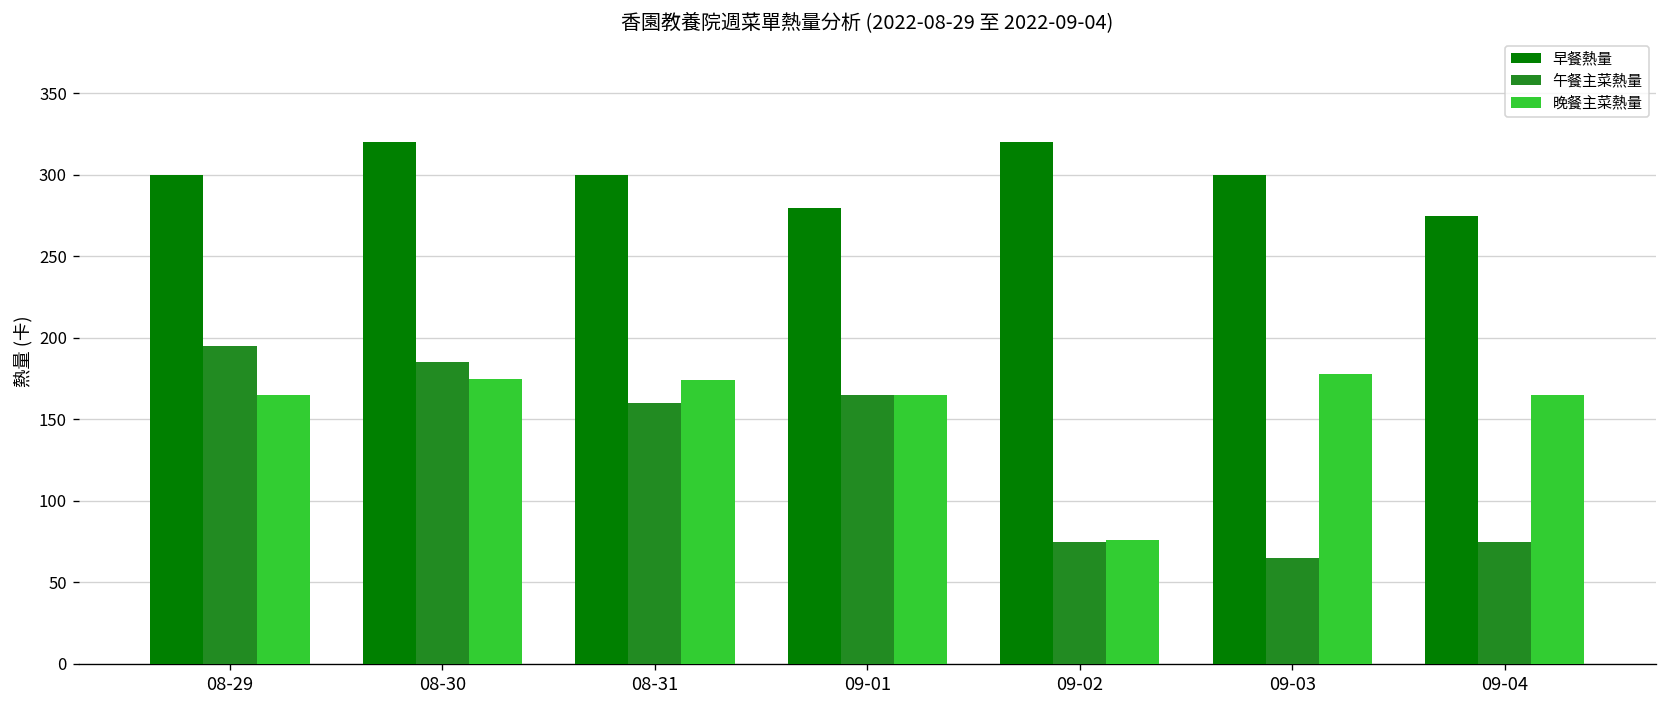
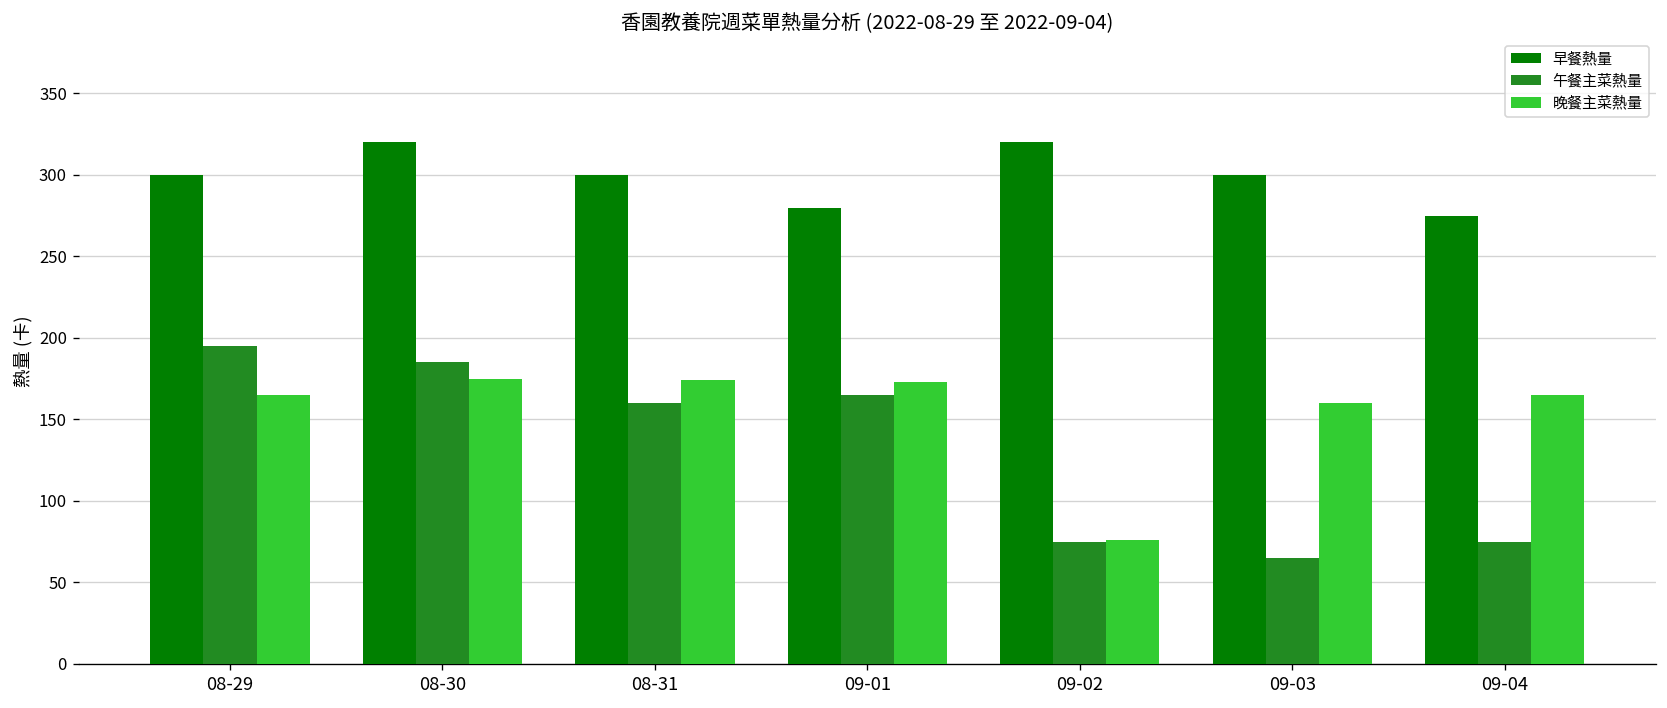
晚餐主菜熱量, 09-01: 165 -> 173
晚餐主菜熱量, 09-03: 178 -> 160
